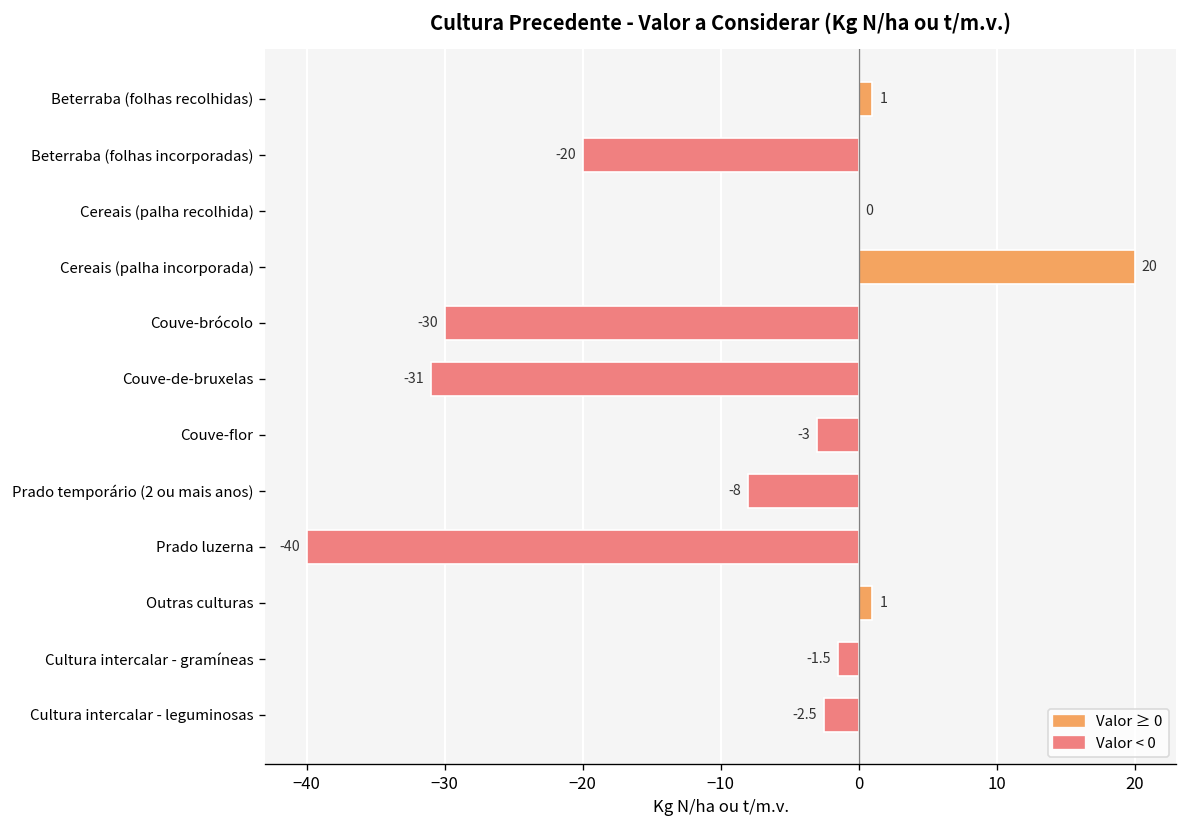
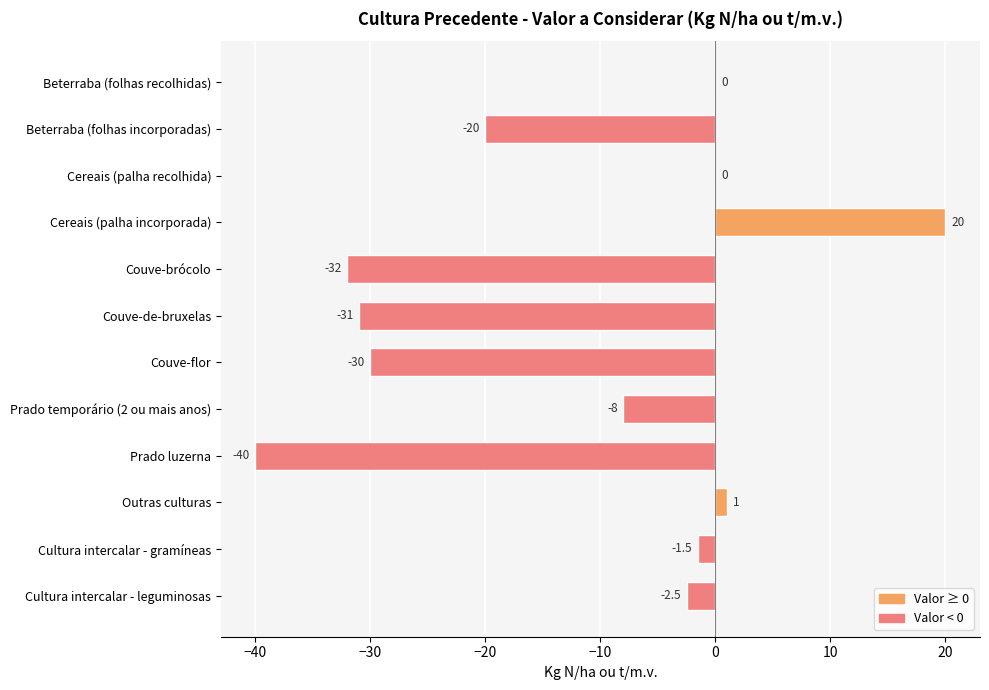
Beterraba (folhas recolhidas): 1 -> 0
Couve-brócolo: -30 -> -32
Couve-flor: -3 -> -30
